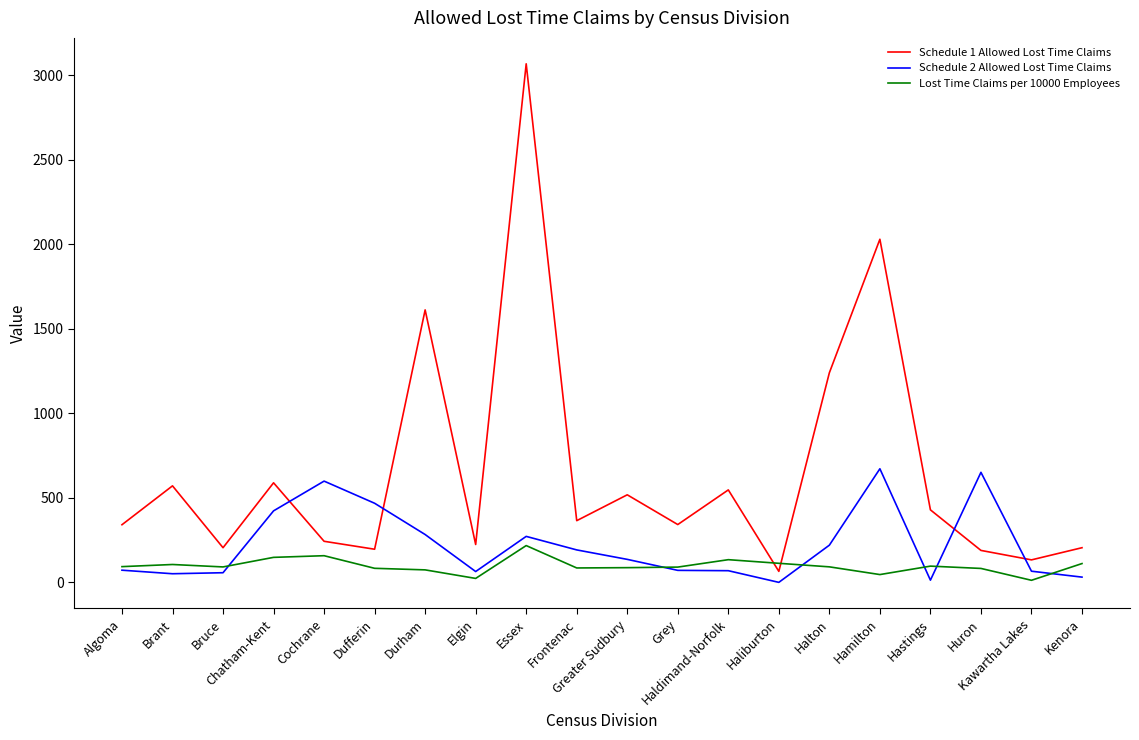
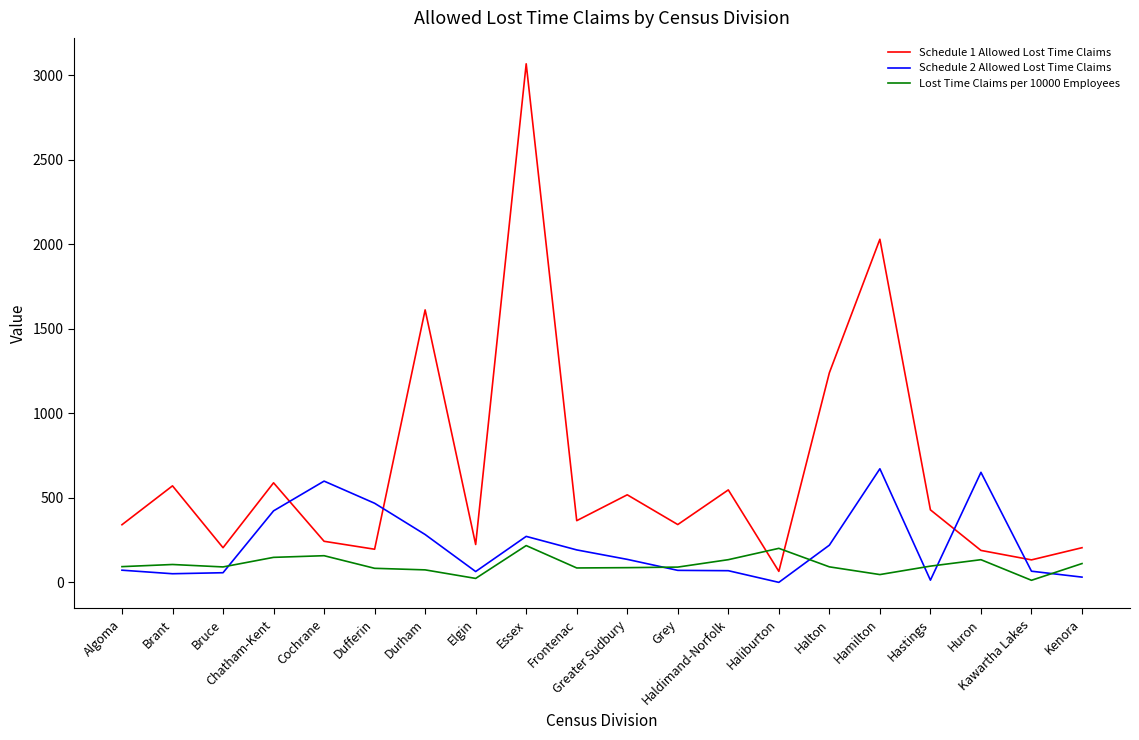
Lost Time Claims per 10000 Employees, Haliburton: 110 -> 200
Lost Time Claims per 10000 Employees, Huron: 80 -> 130
